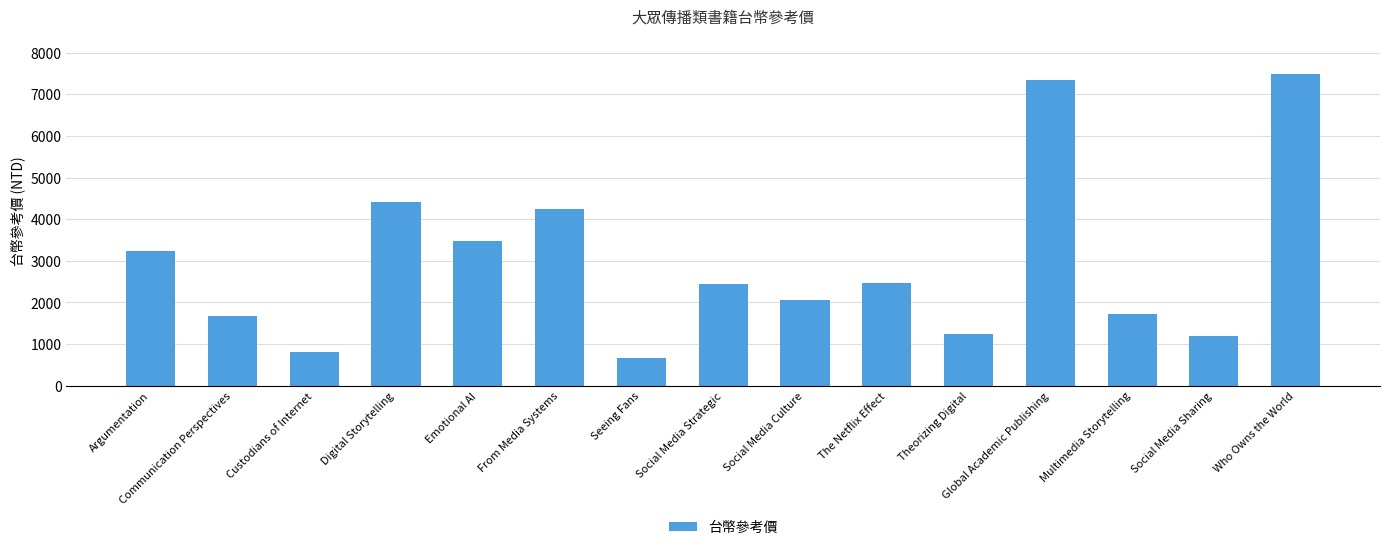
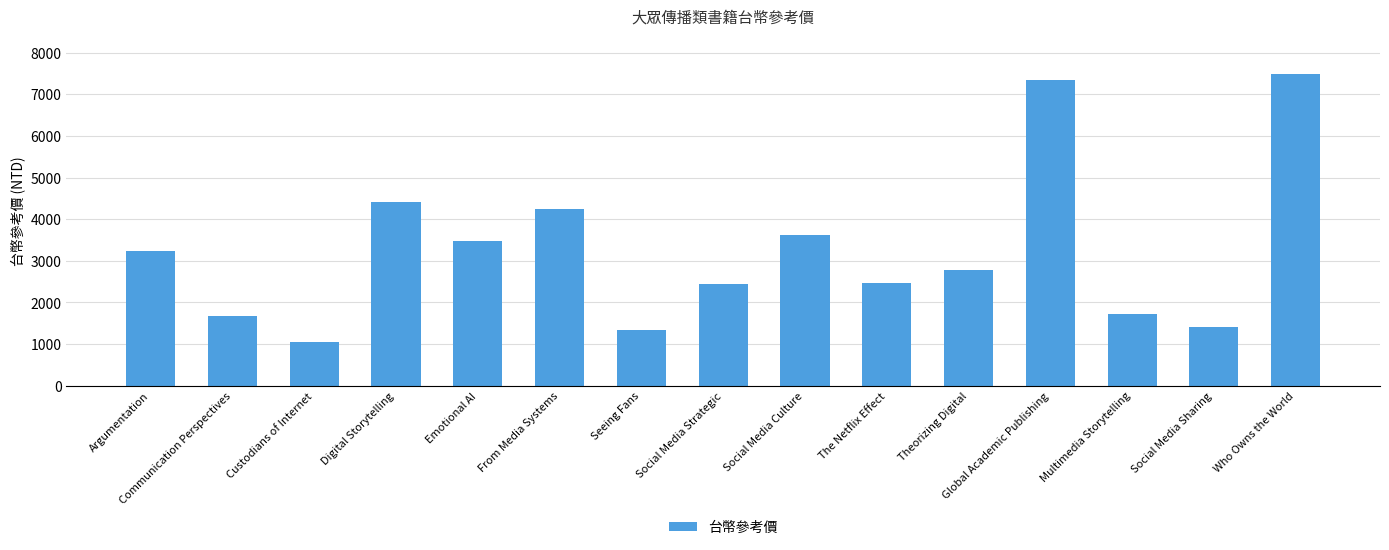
Custodians of Internet: 800 -> 1100
Seeing Fans: 700 -> 1300
Social Media Culture: 2100 -> 3600
Theorizing Digital: 1200 -> 2800
Social Media Sharing: 1200 -> 1400
